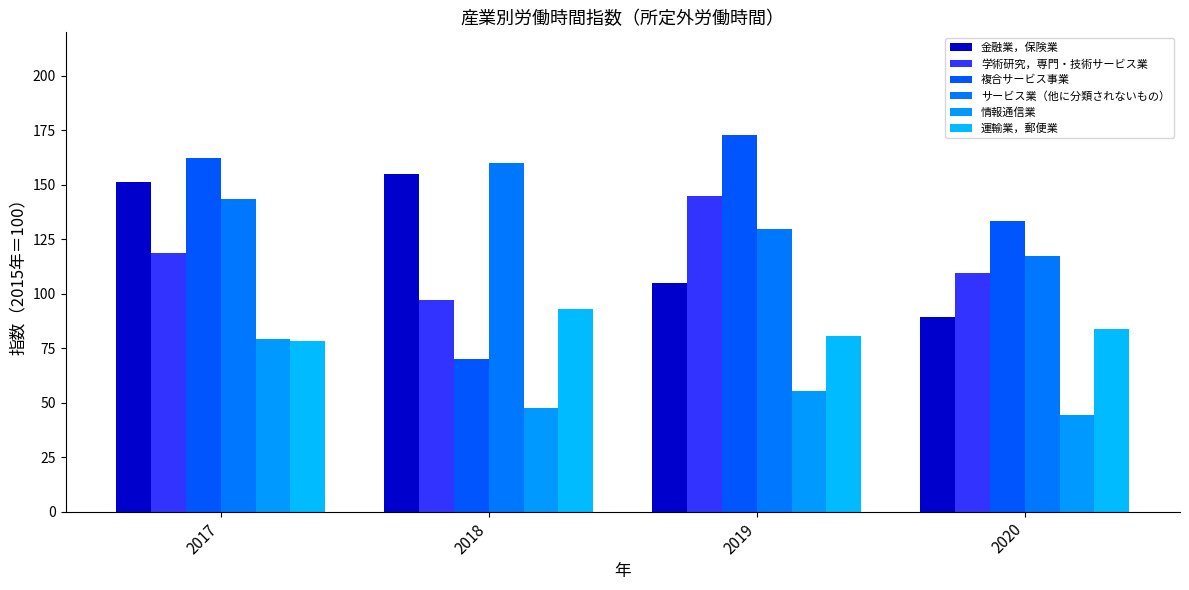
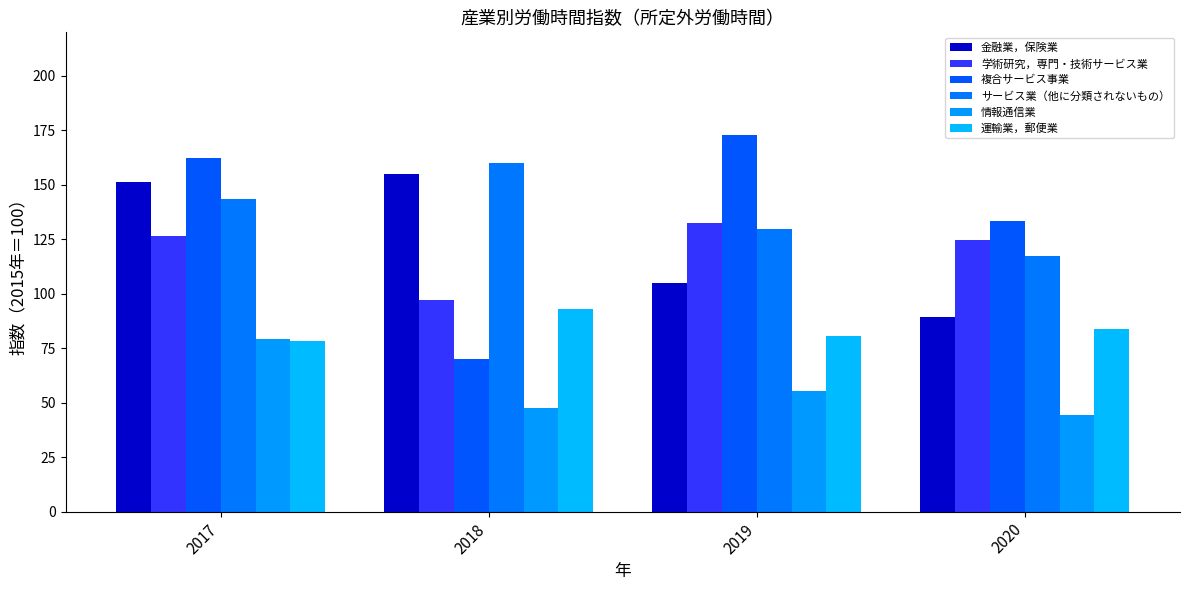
学術研究，専門・技術サービス業, 2017: 119 -> 126
学術研究，専門・技術サービス業, 2019: 145 -> 133
学術研究，専門・技術サービス業, 2020: 110 -> 125
